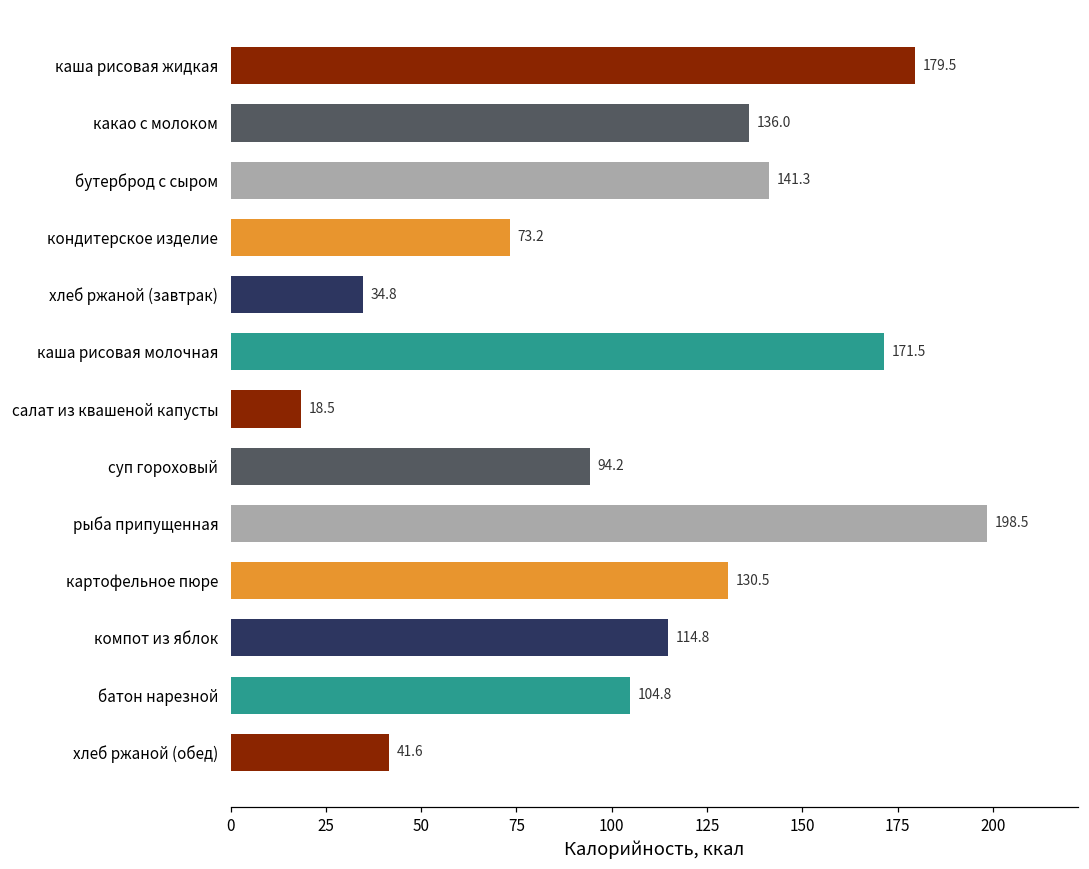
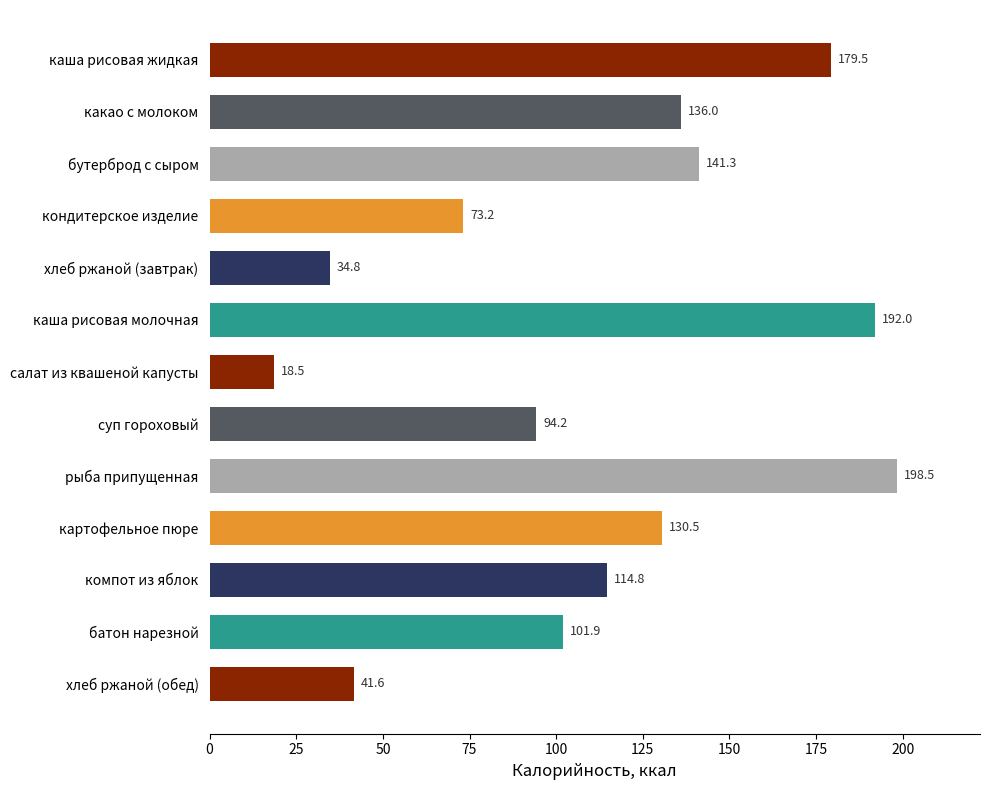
каша рисовая молочная: 171.5 -> 192.0
батон нарезной: 104.8 -> 101.9
